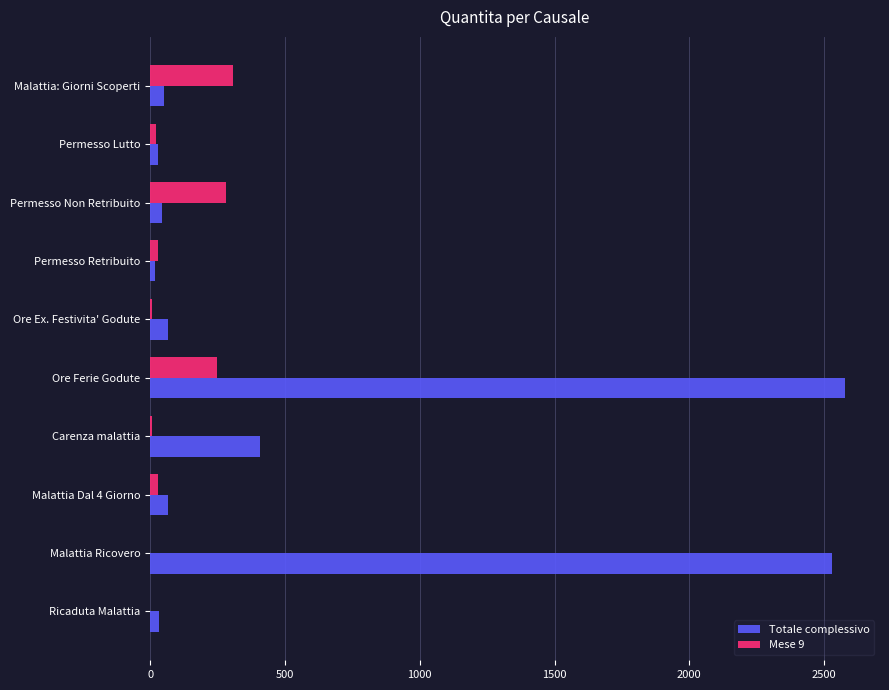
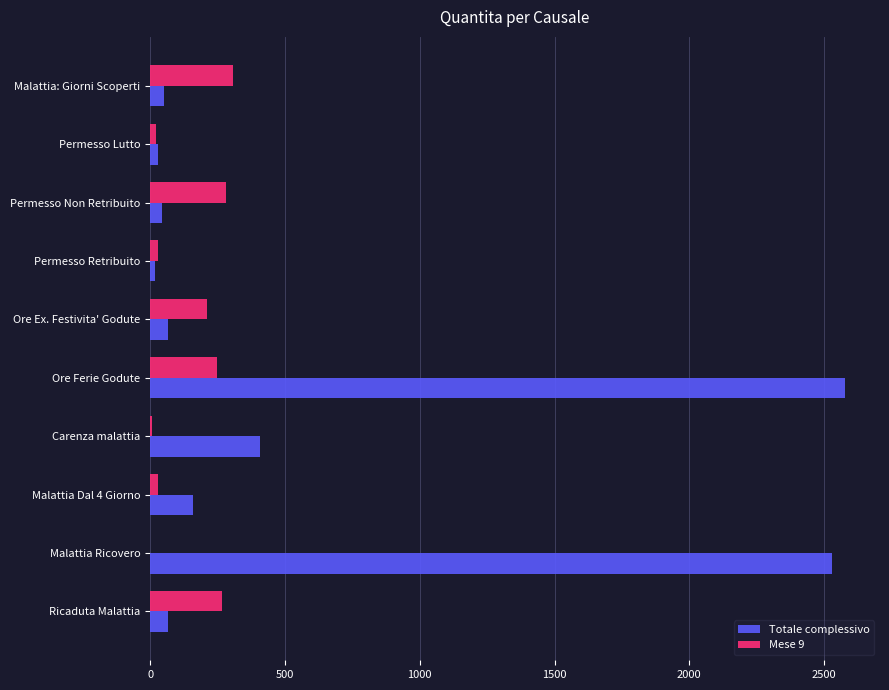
Mese 9, Ore Ex. Festivita' Godute: 10 -> 210
Totale complessivo, Malattia Dal 4 Giorno: 70 -> 160
Mese 9, Ricaduta Malattia: 0 -> 270
Totale complessivo, Ricaduta Malattia: 30 -> 60
